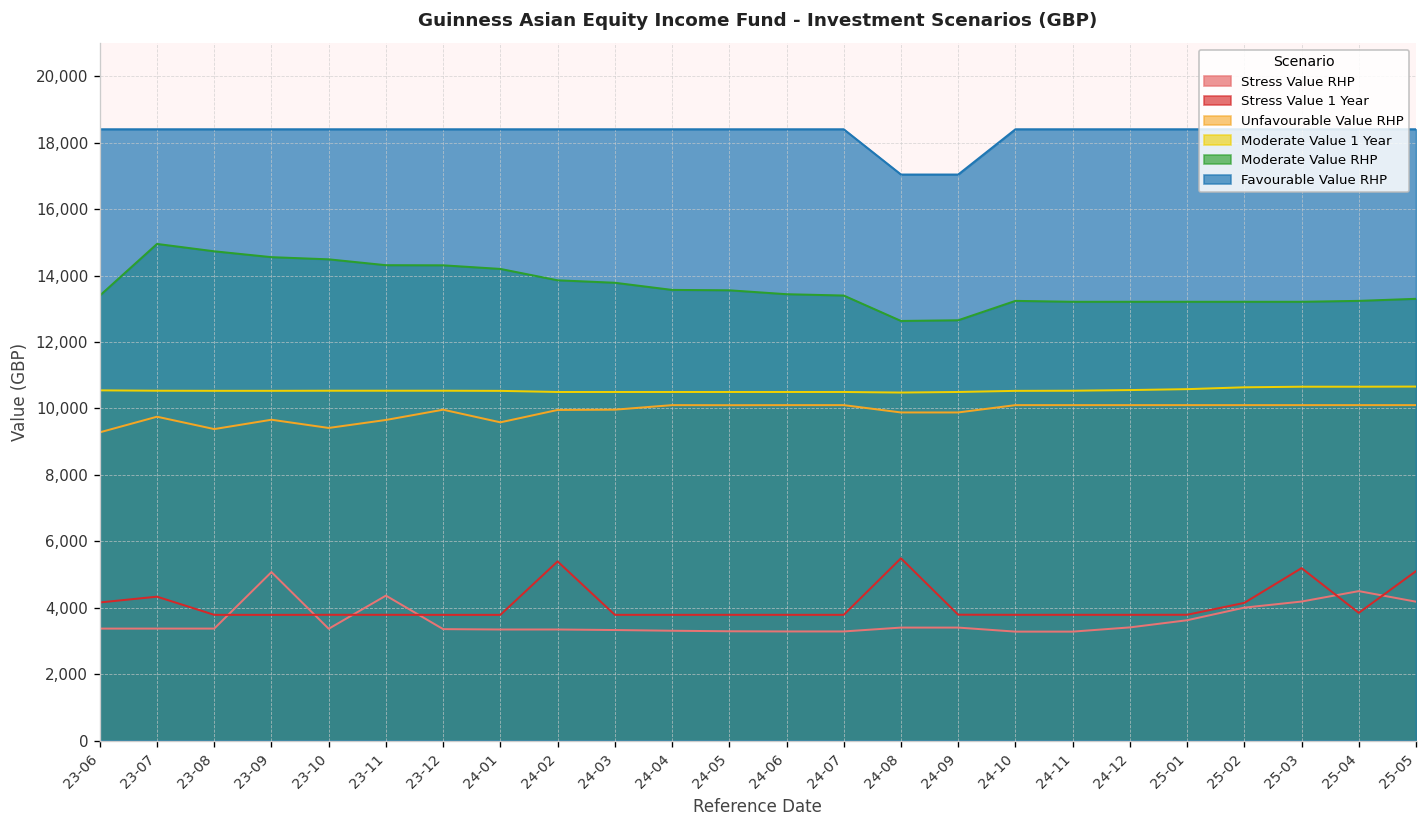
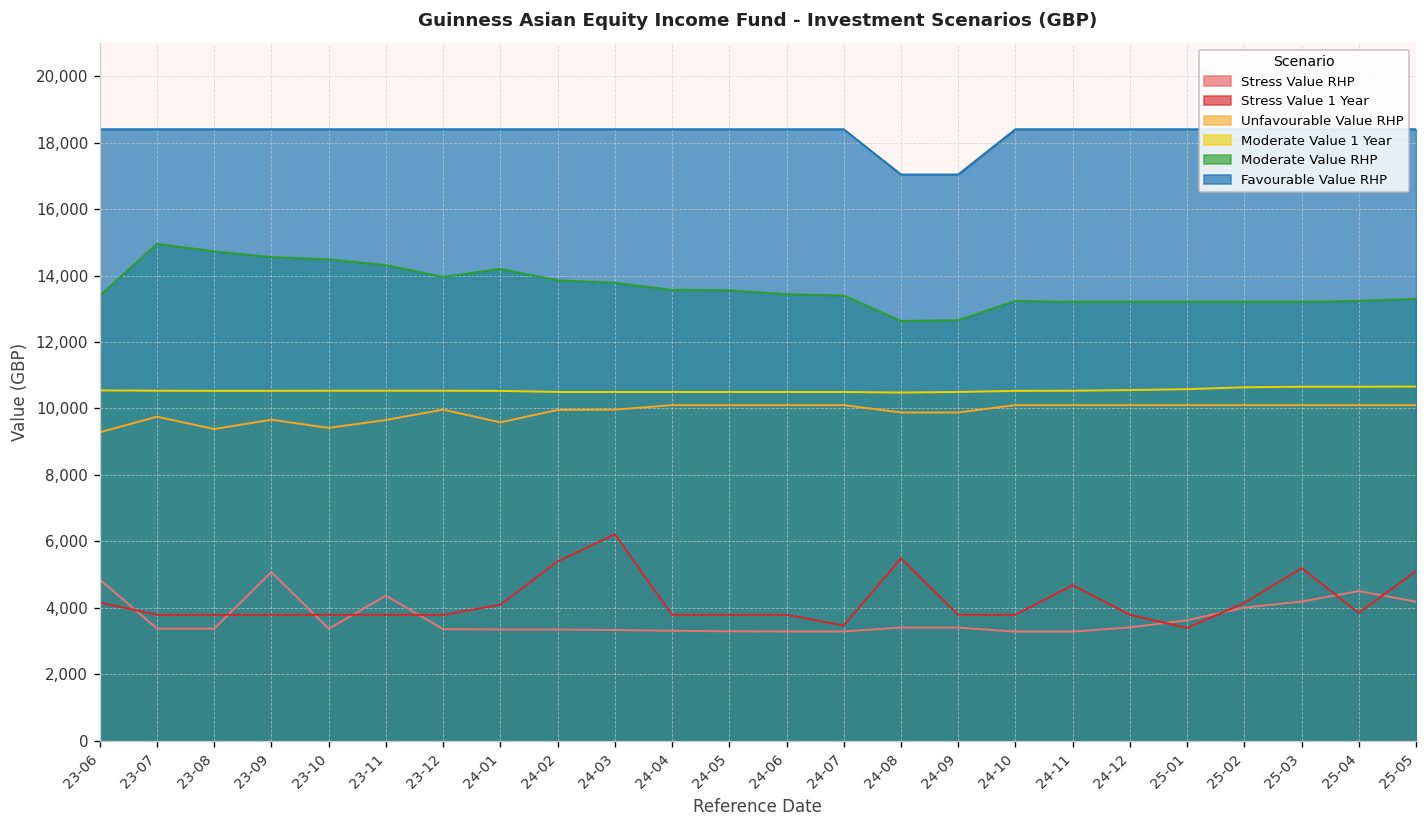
Stress Value RHP, 23-06: 3,400 -> 4,900
Stress Value 1 Year, 23-07: 4,300 -> 3,800
Moderate Value RHP, 23-12: 14,300 -> 14,000
Stress Value 1 Year, 24-01: 3,800 -> 4,100
Stress Value 1 Year, 24-03: 3,800 -> 6,200
Stress Value 1 Year, 24-07: 3,800 -> 3,500
Stress Value 1 Year, 24-11: 3,800 -> 4,700
Stress Value 1 Year, 25-01: 3,800 -> 3,400
